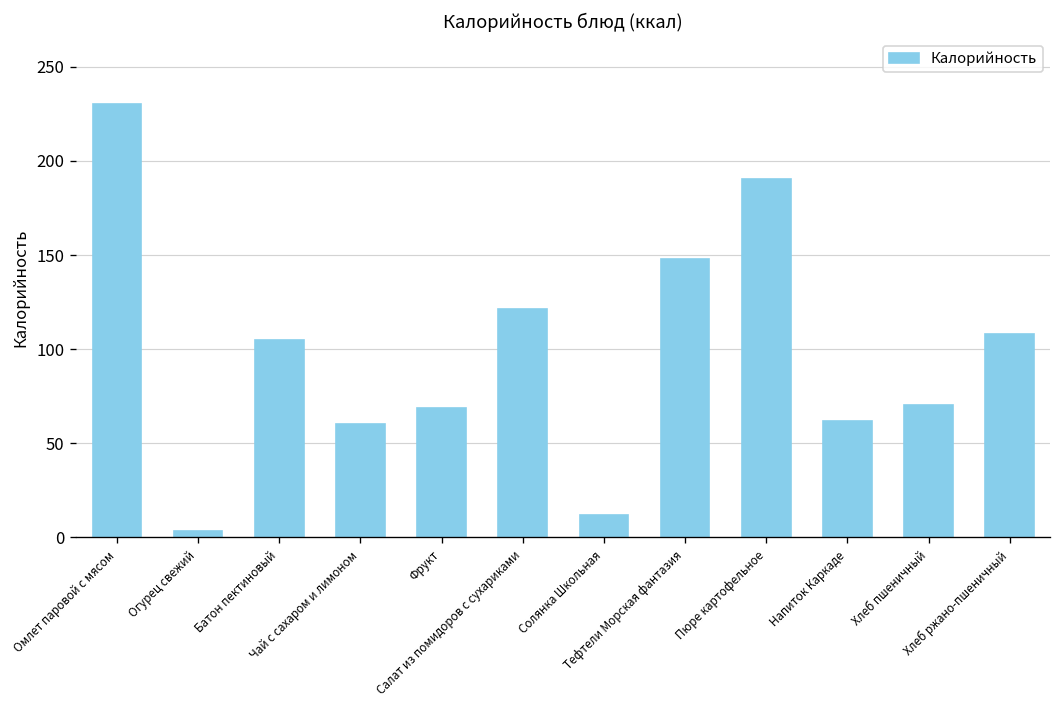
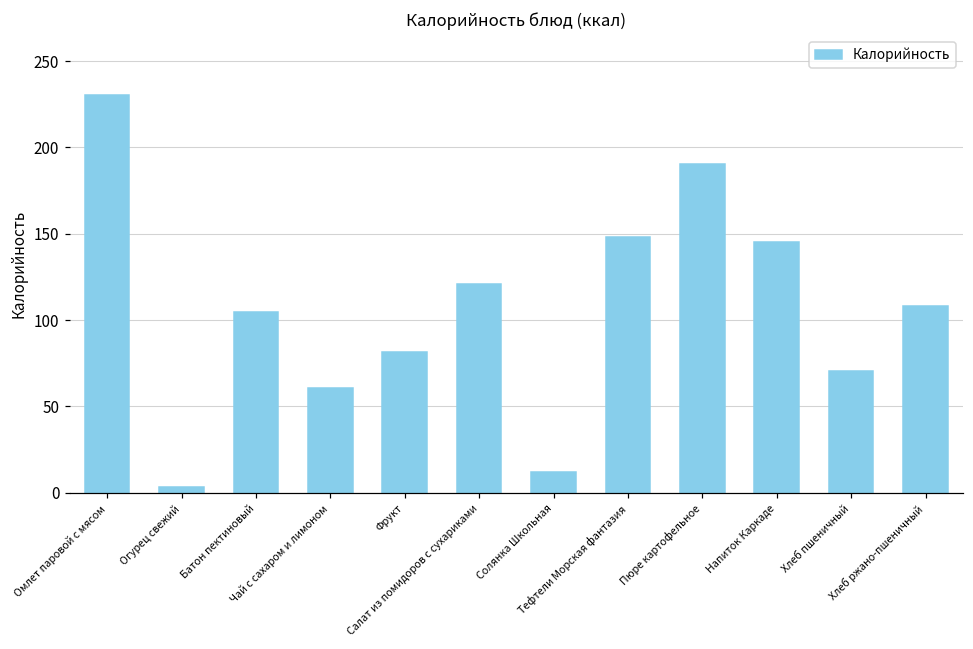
Фрукт: 69 -> 82
Напиток Каркаде: 62 -> 145
